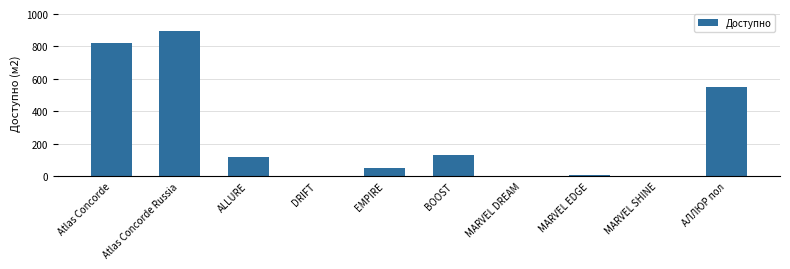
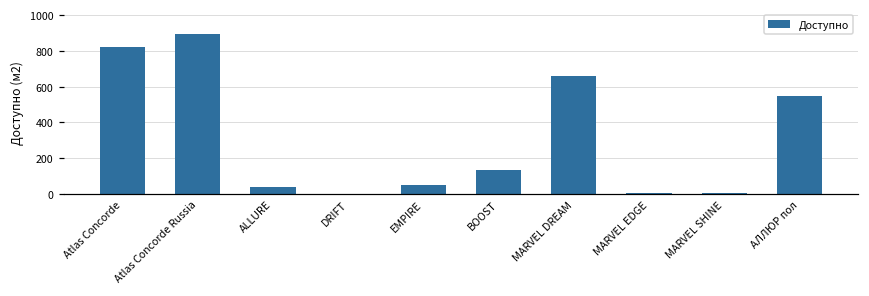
ALLURE: 120 -> 40
MARVEL DREAM: 0 -> 660
